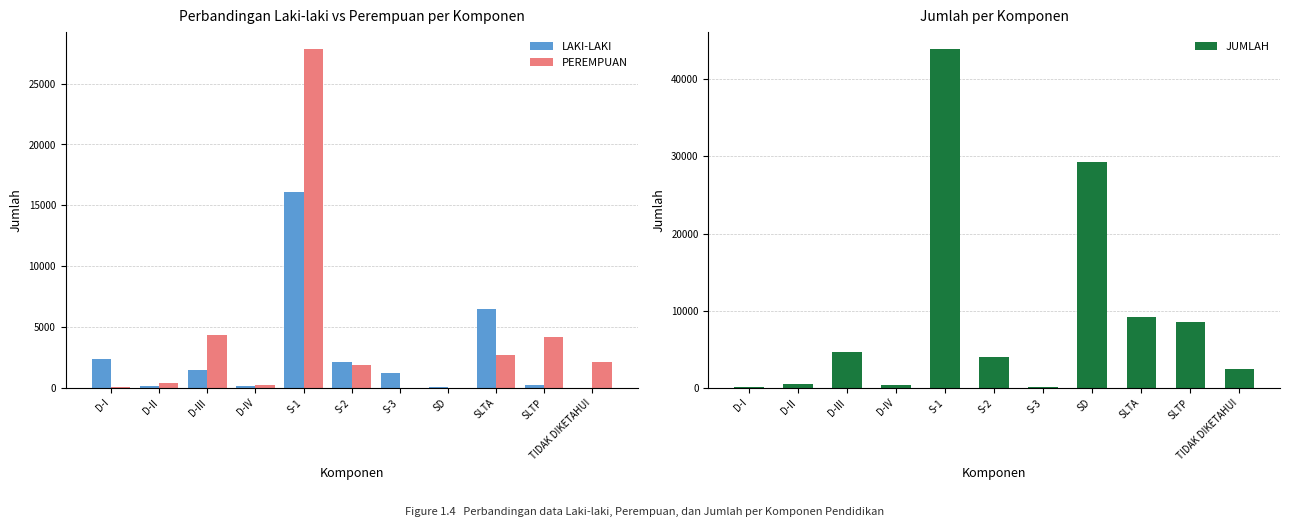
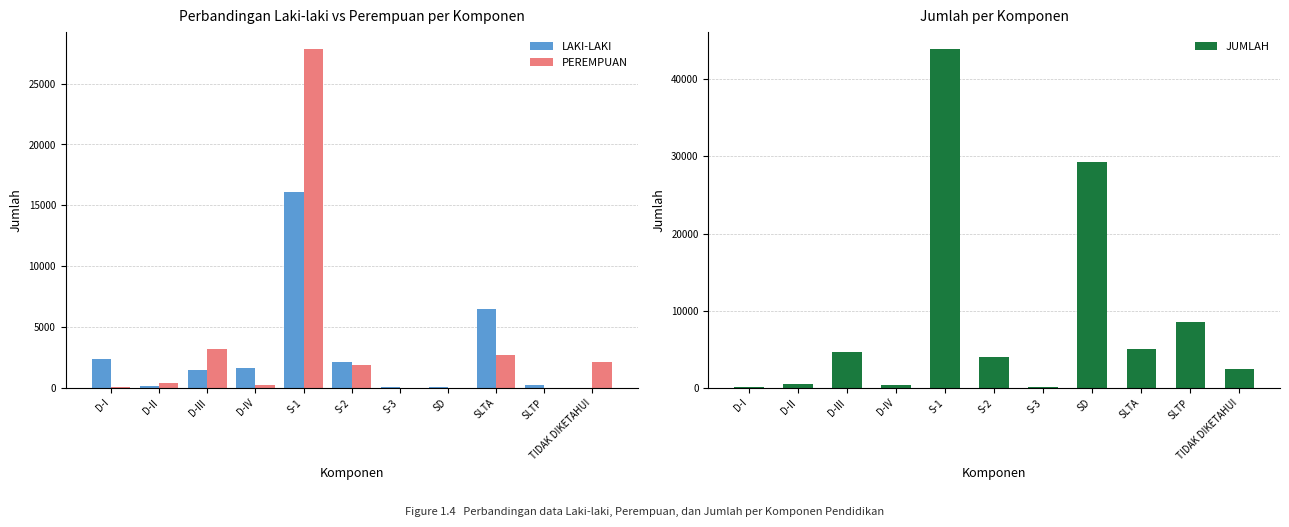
Perbandingan Laki-laki vs Perempuan per Komponen, PEREMPUAN, D-III: 4400 -> 3200
Perbandingan Laki-laki vs Perempuan per Komponen, LAKI-LAKI, D-IV: 200 -> 1700
Perbandingan Laki-laki vs Perempuan per Komponen, LAKI-LAKI, S-3: 1200 -> 0
Perbandingan Laki-laki vs Perempuan per Komponen, PEREMPUAN, SLTP: 4200 -> 0
Jumlah per Komponen, SLTA: 9000 -> 5000
